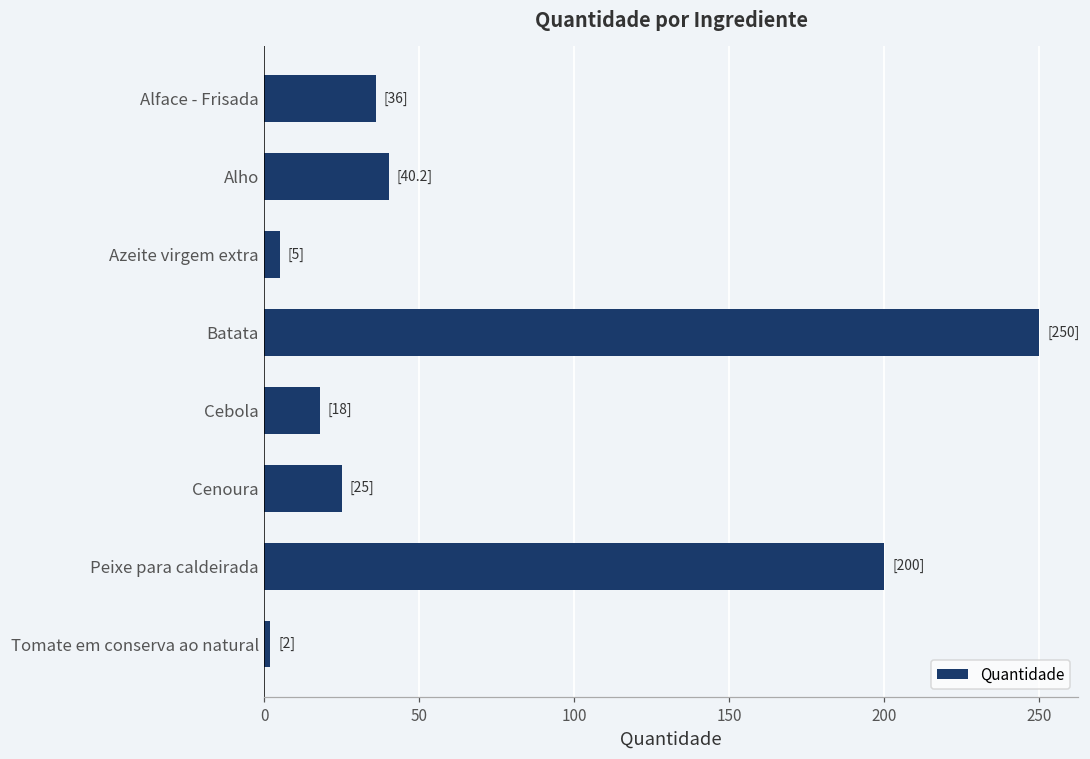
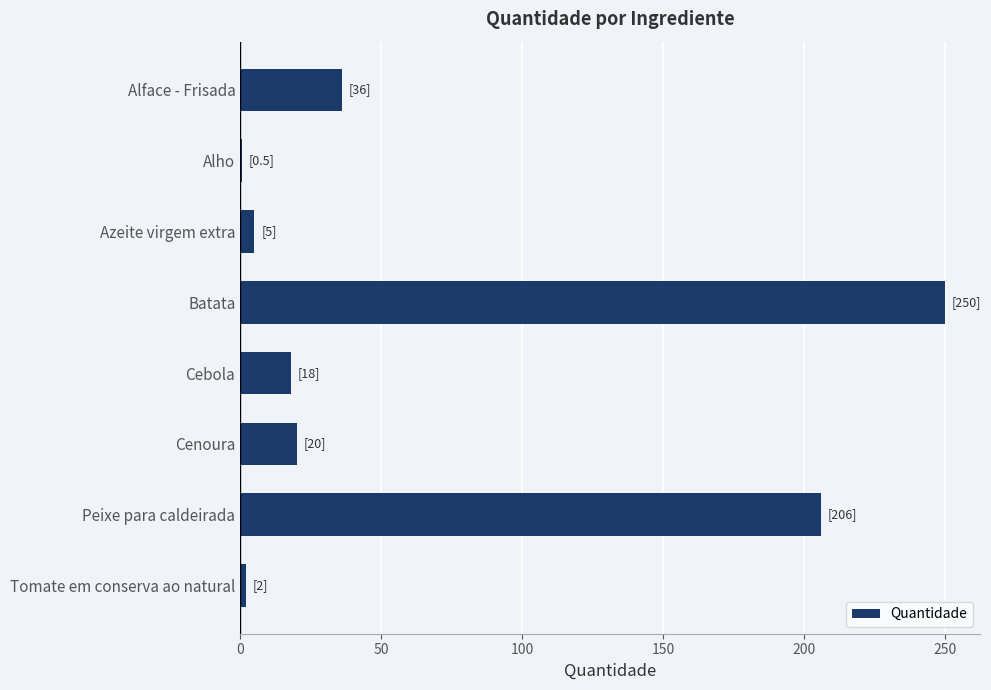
Alho: 40.2] -> 0.5]
Cenoura: 25] -> 20]
Peixe para caldeirada: 200] -> 206]
